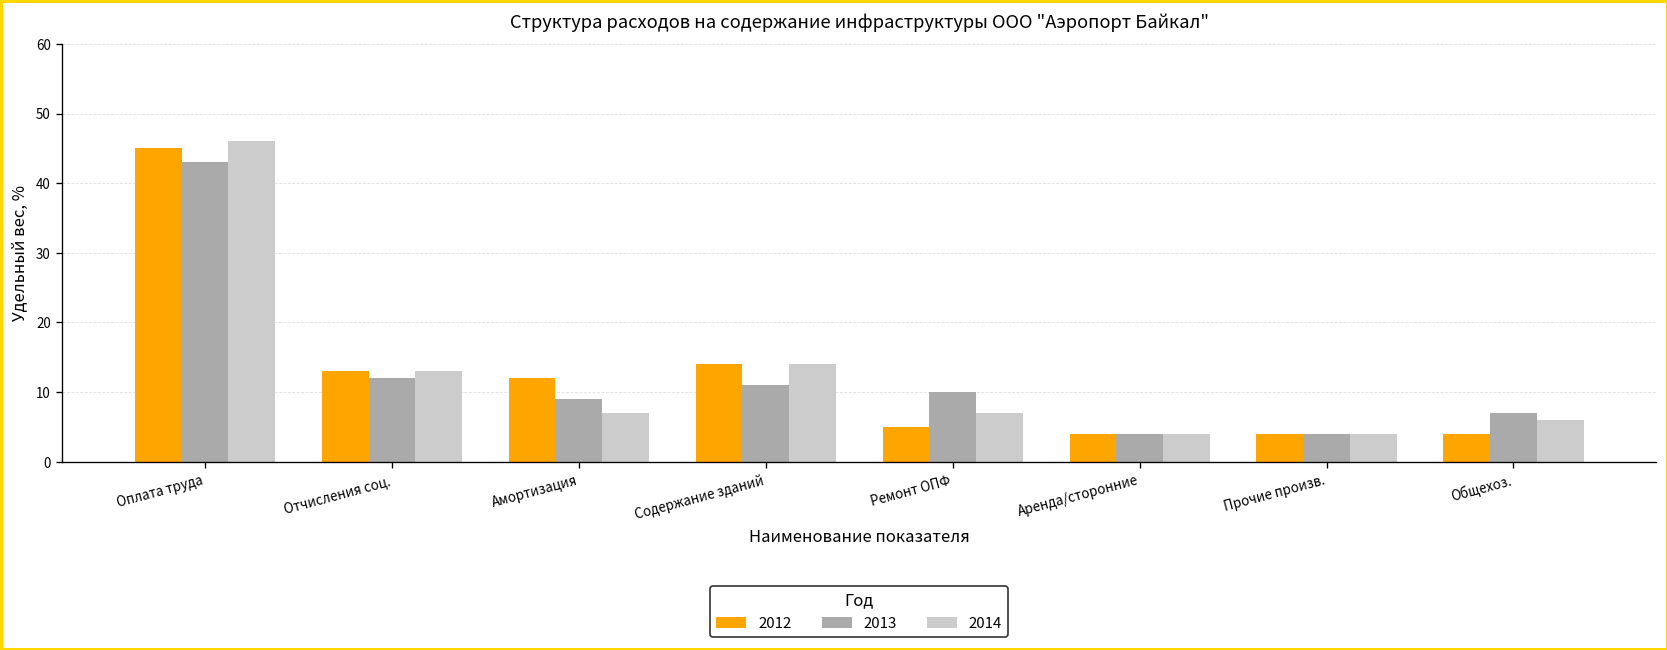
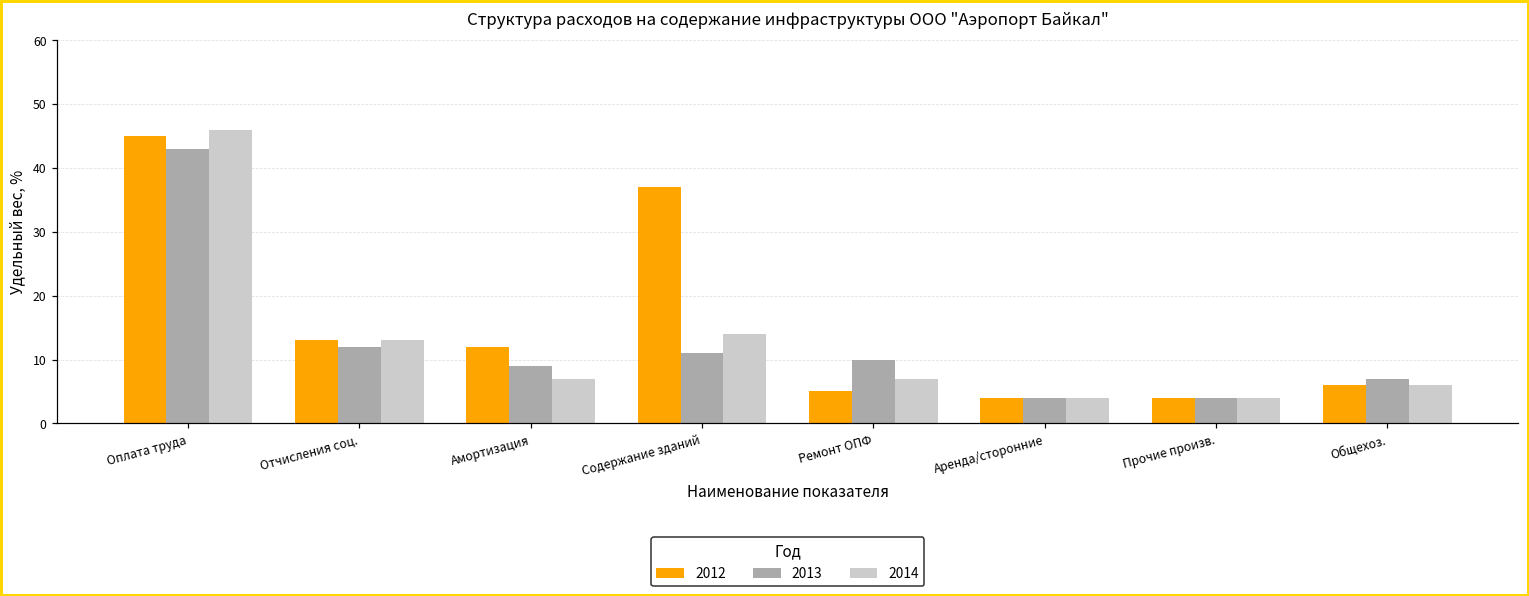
2012, Содержание зданий: 14 -> 37
2012, Общехоз.: 4 -> 6
